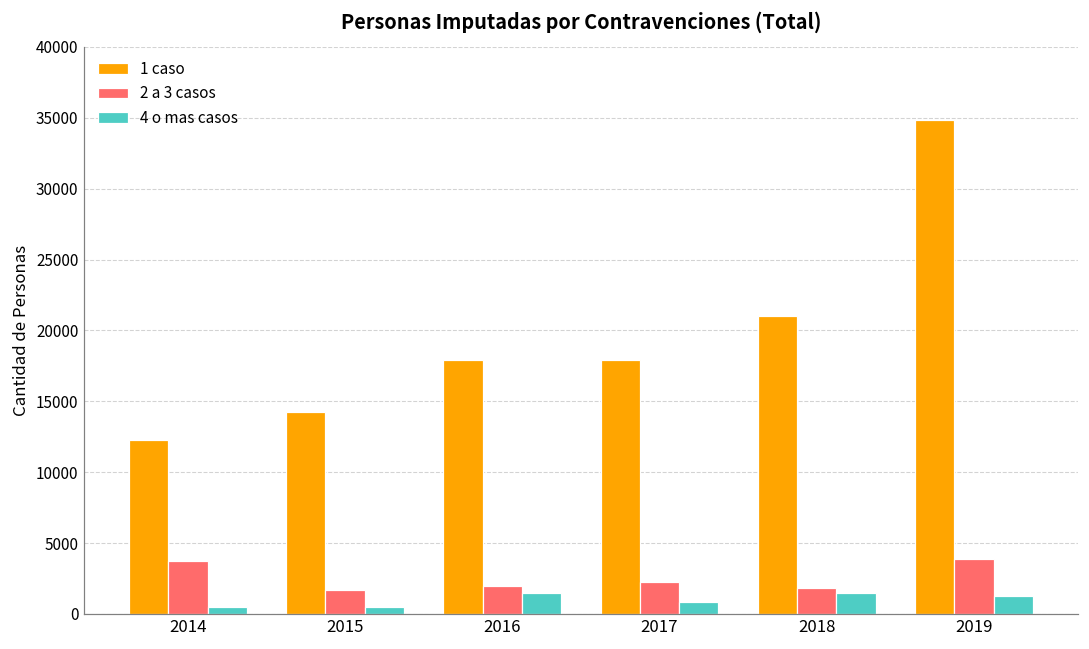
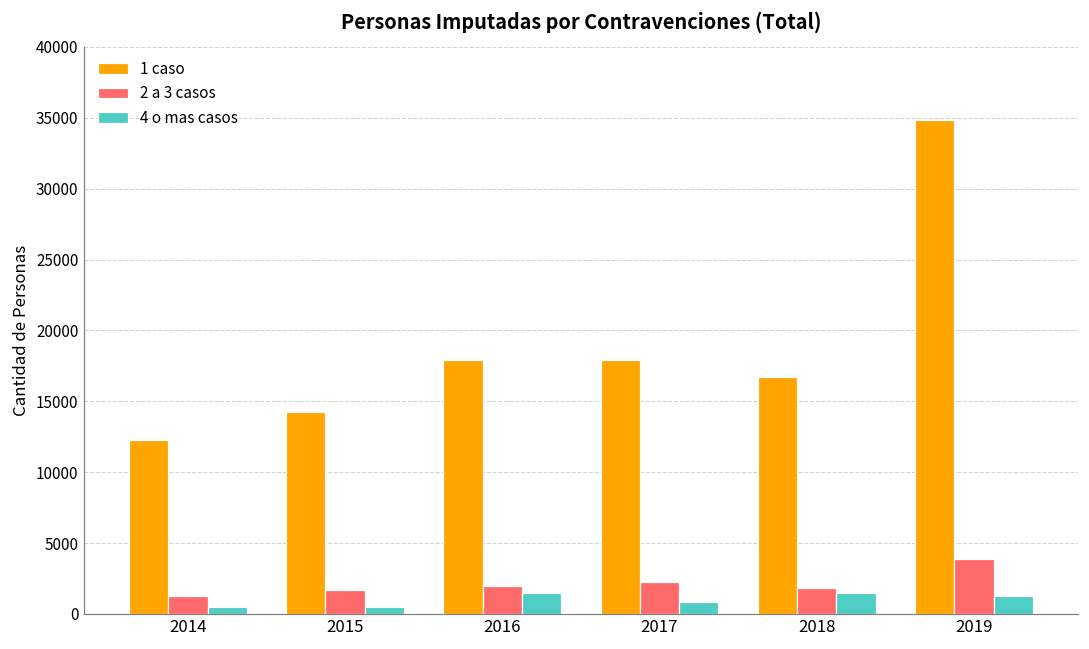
2 a 3 casos, 2014: 3800 -> 1300
1 caso, 2018: 21000 -> 16700
